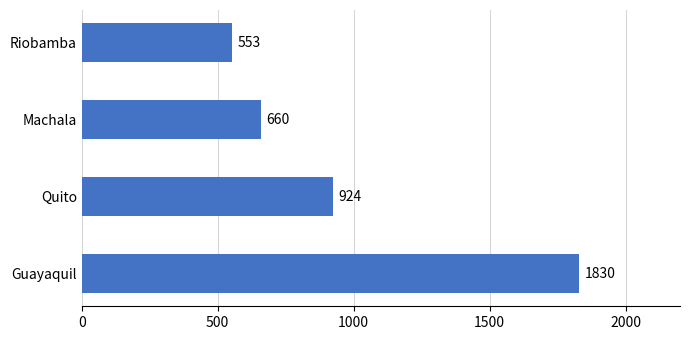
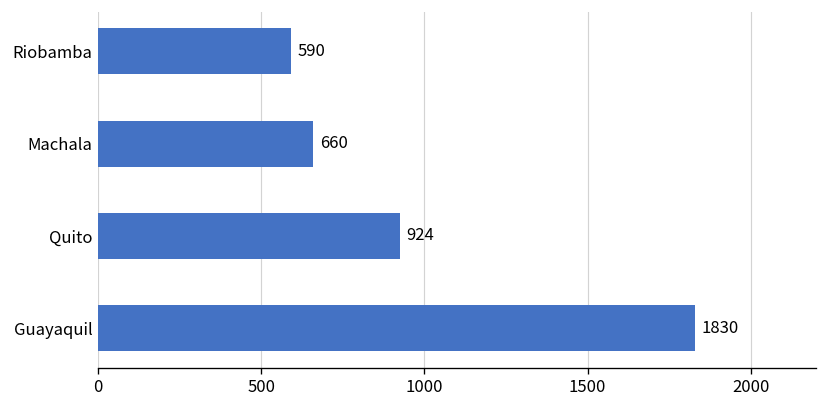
Riobamba: 553 -> 590
